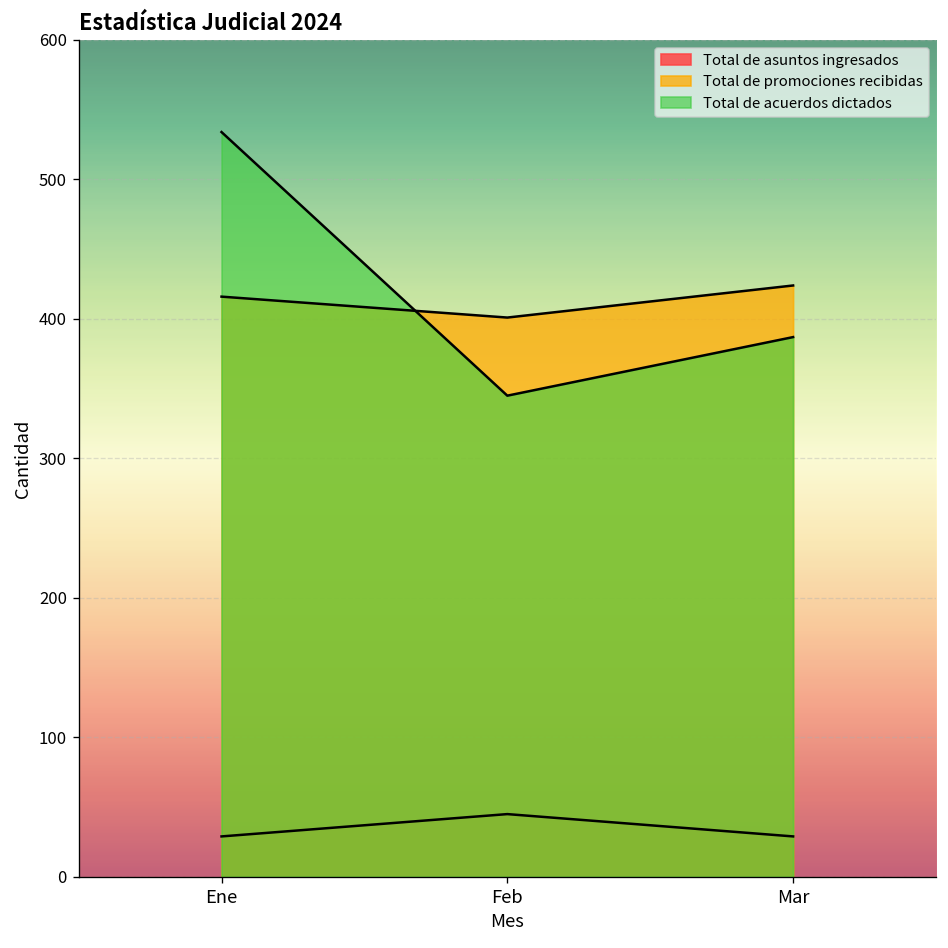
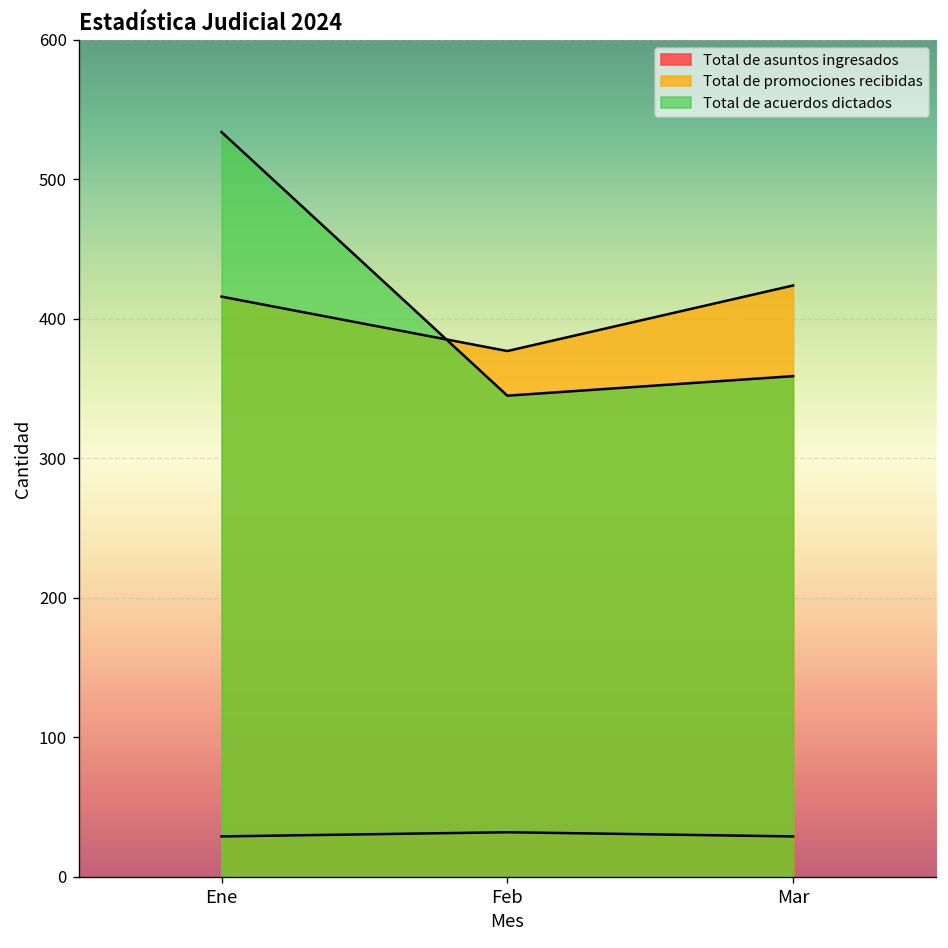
Total de asuntos ingresados, Feb: 45 -> 32
Total de promociones recibidas, Feb: 401 -> 377
Total de acuerdos dictados, Mar: 387 -> 359
